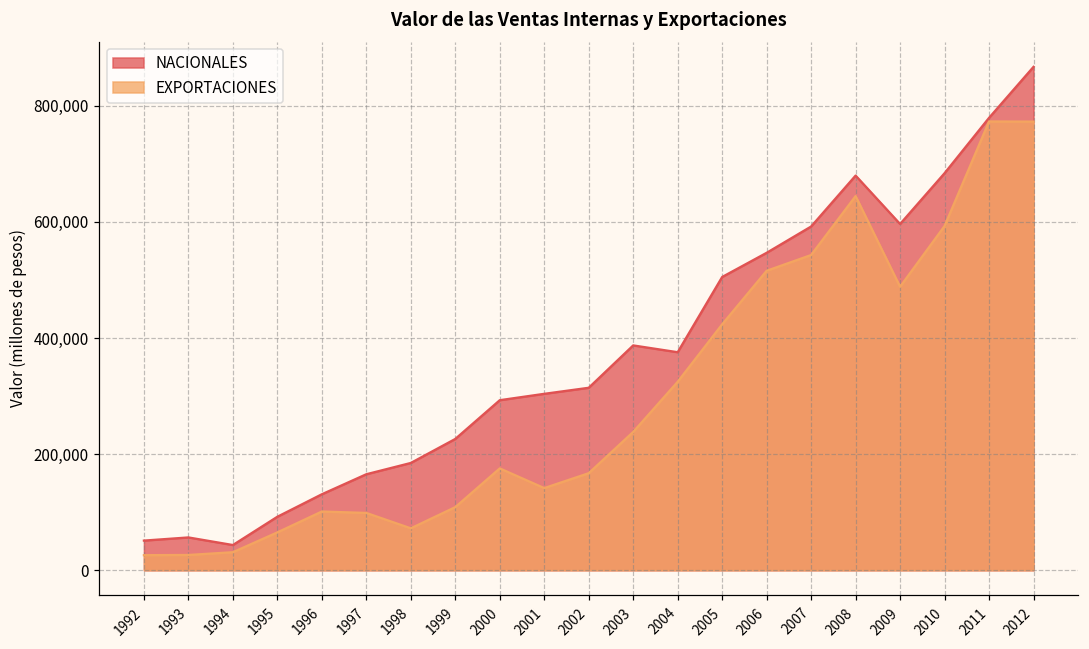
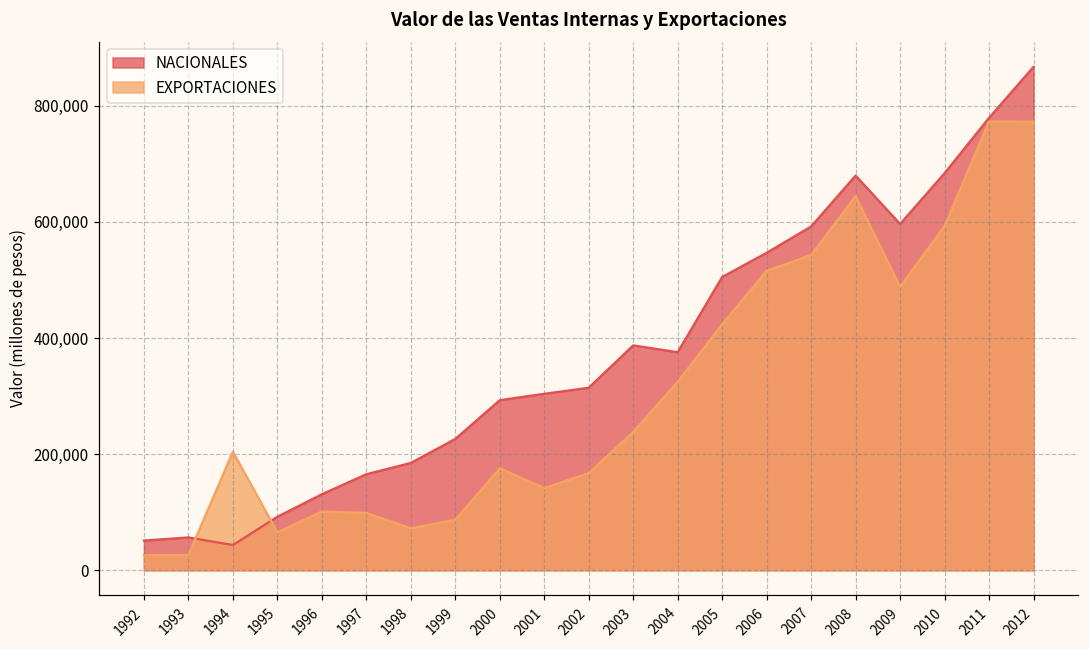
EXPORTACIONES, 1994: 30,000 -> 200,000
EXPORTACIONES, 1999: 110,000 -> 90,000
